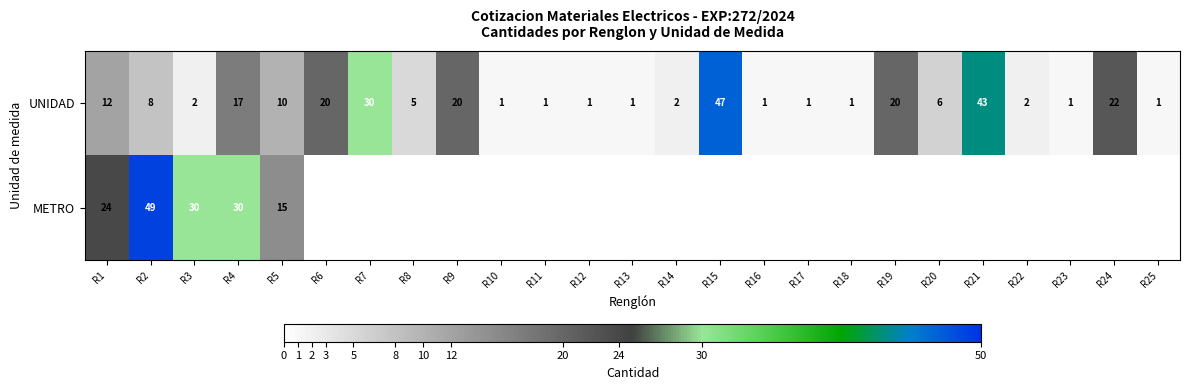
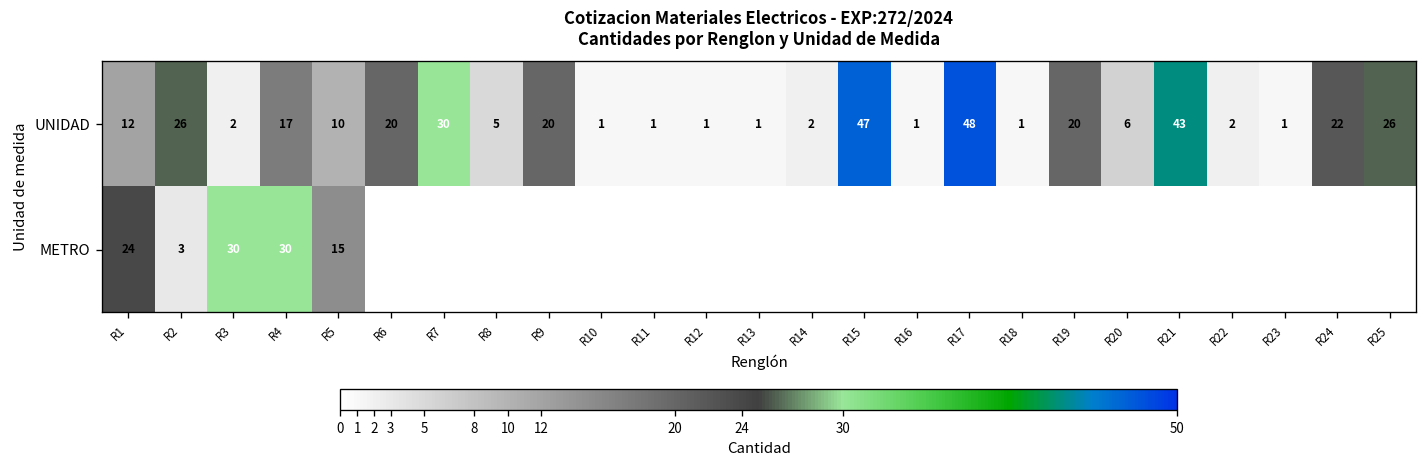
UNIDAD, R2: 8 -> 26
UNIDAD, R17: 1 -> 48
UNIDAD, R25: 1 -> 26
METRO, R2: 49 -> 3
